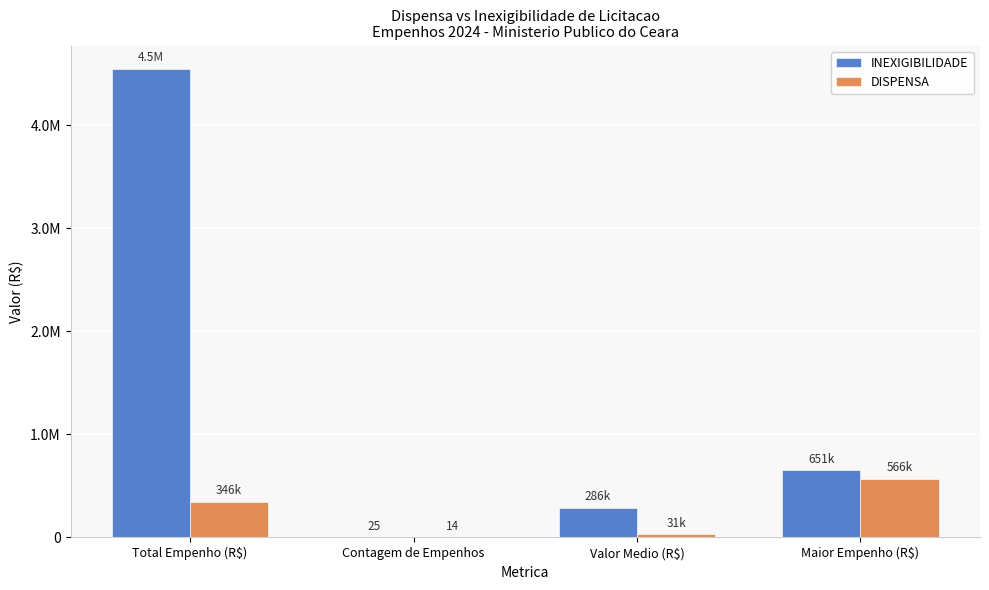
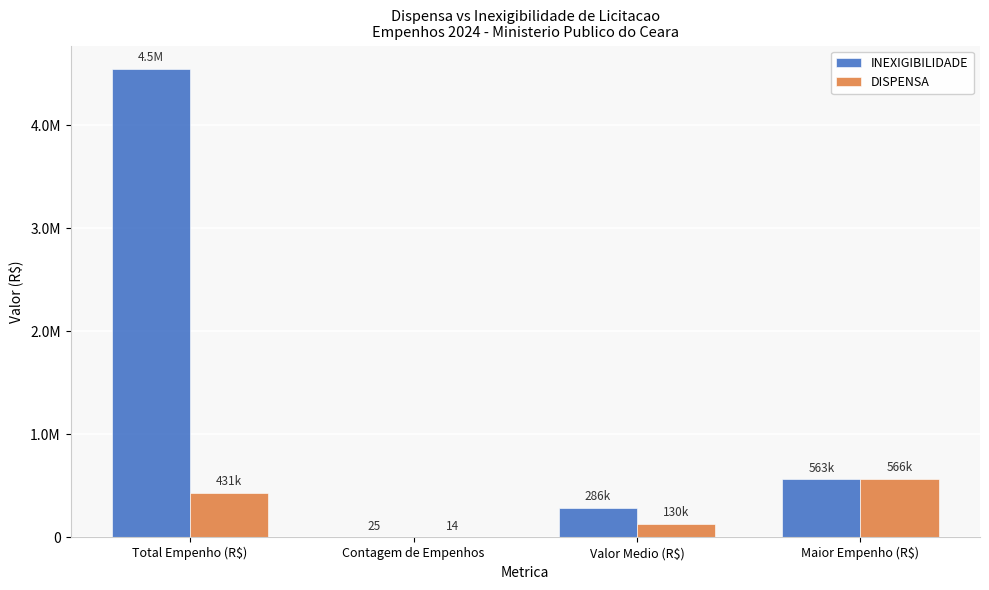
DISPENSA, Total Empenho (R$): 346k -> 431k
DISPENSA, Valor Medio (R$): 31k -> 130k
INEXIGIBILIDADE, Maior Empenho (R$): 651k -> 563k
